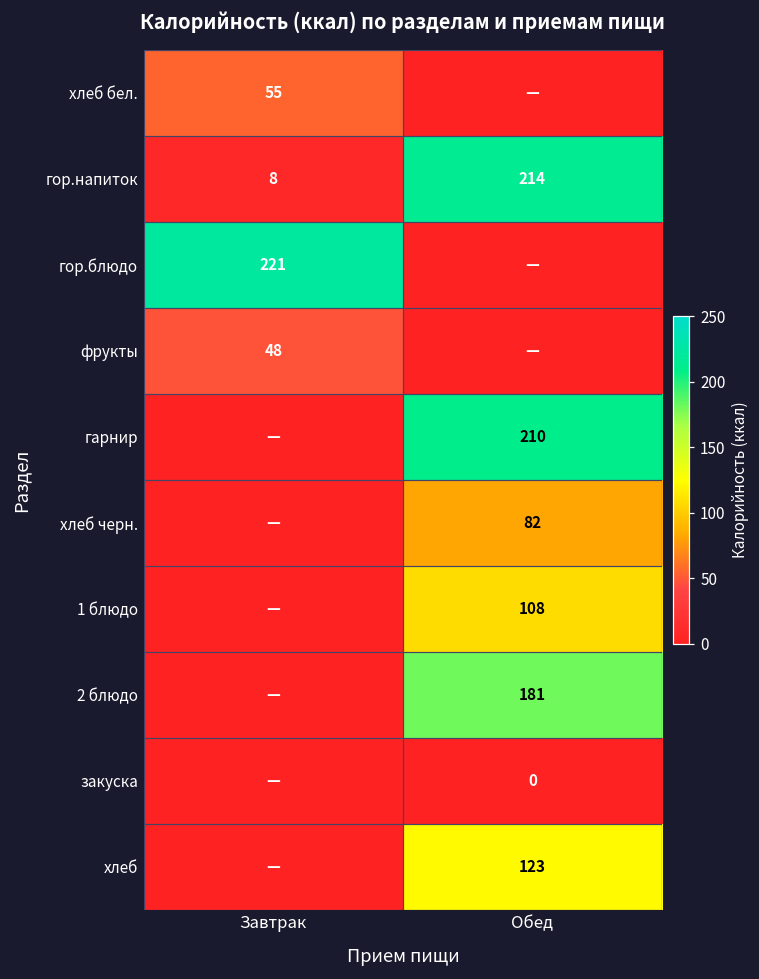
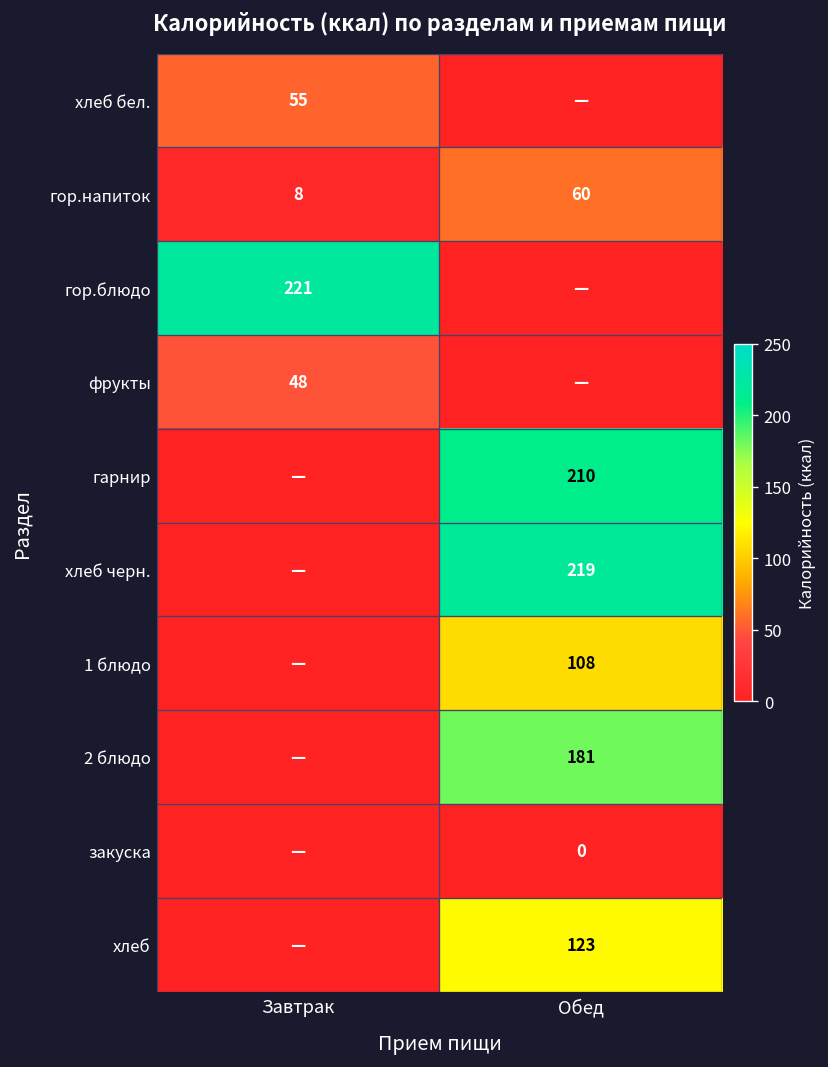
гор.напиток, Обед: 214 -> 60
хлеб черн., Обед: 82 -> 219
